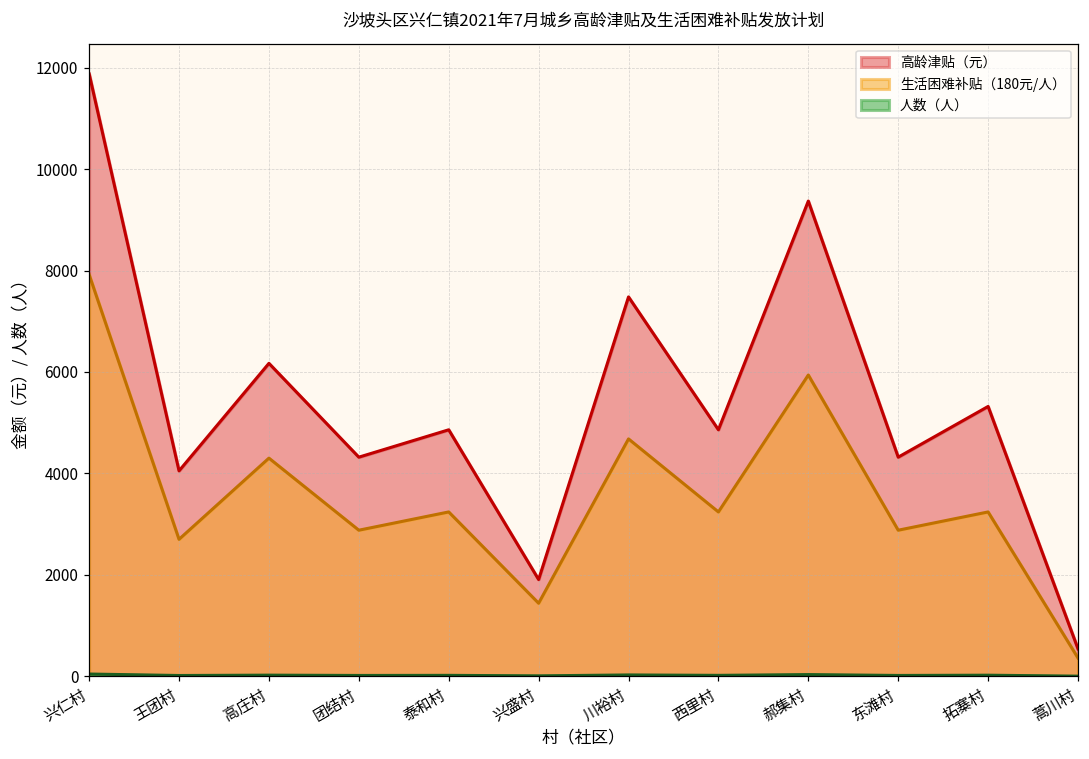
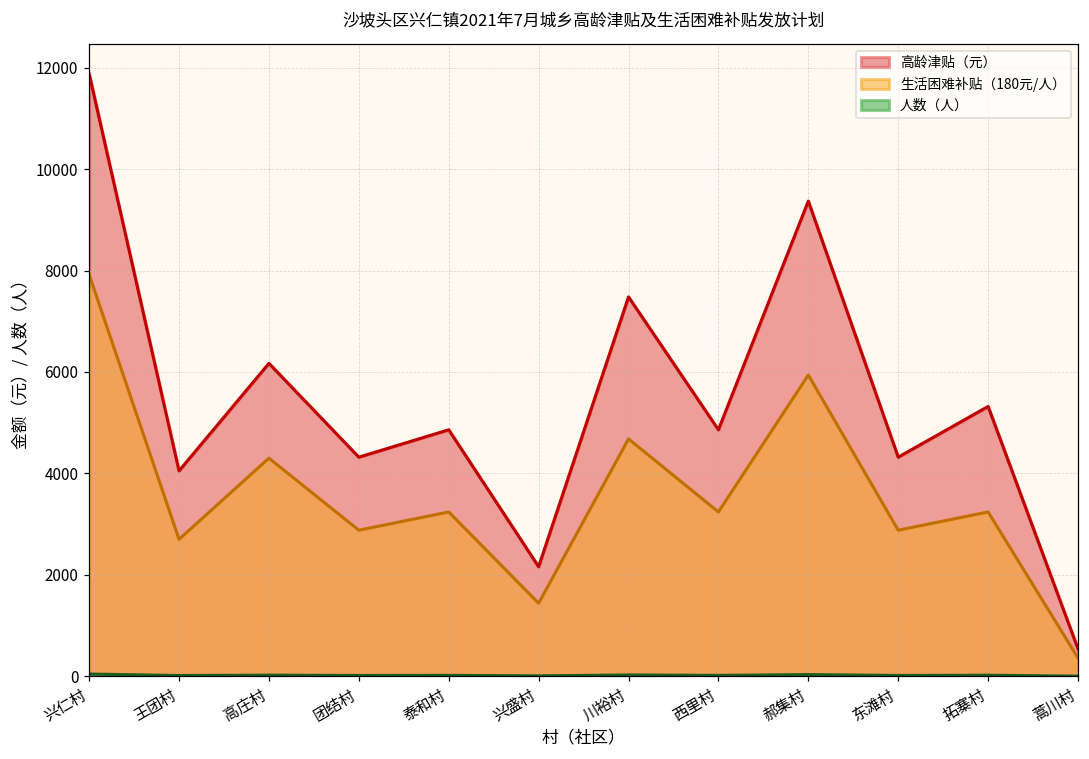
高龄津贴（元）, 兴盛村: 1900 -> 2200
